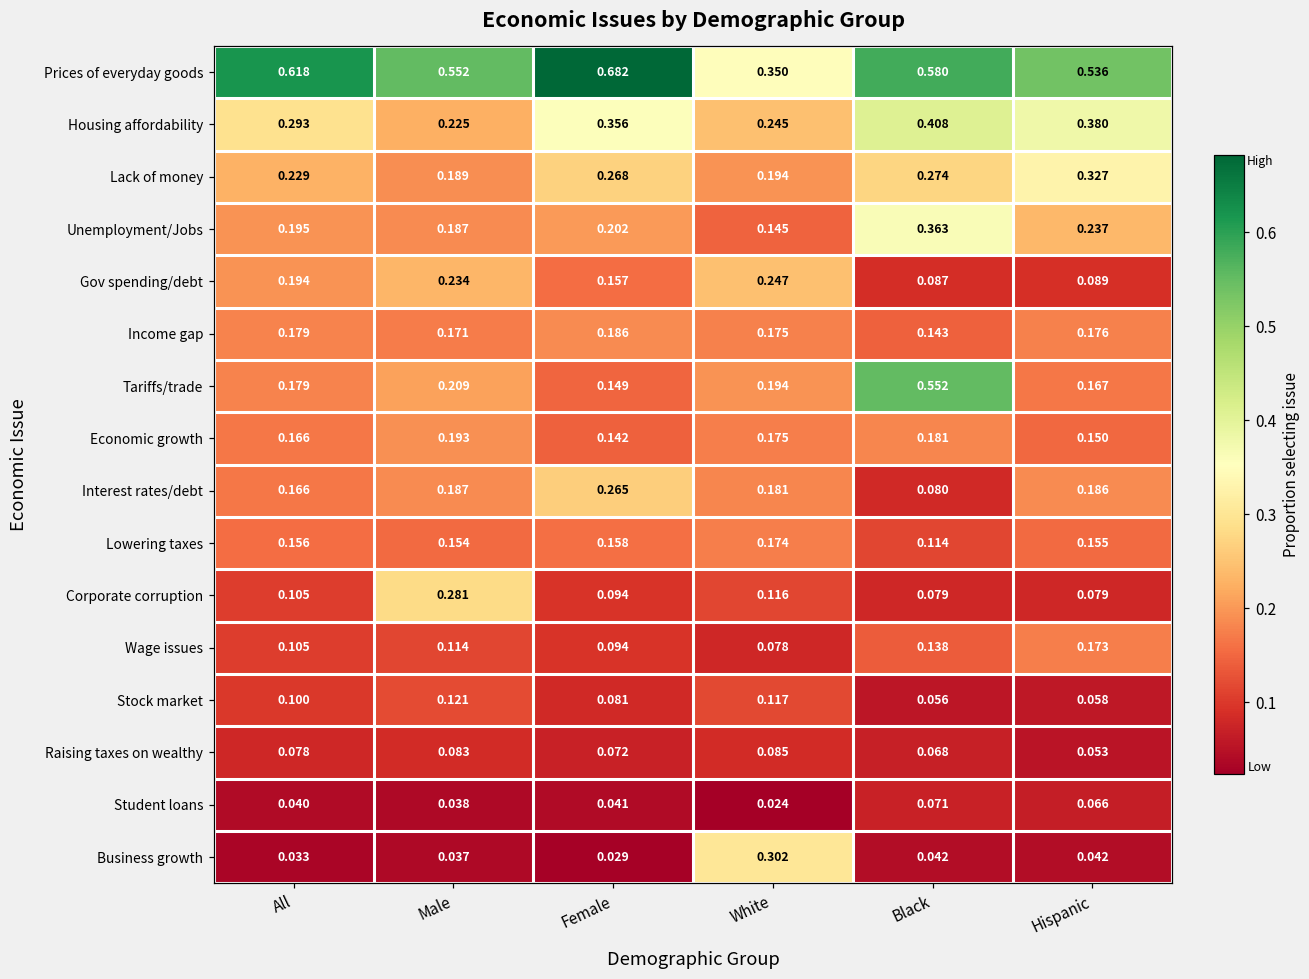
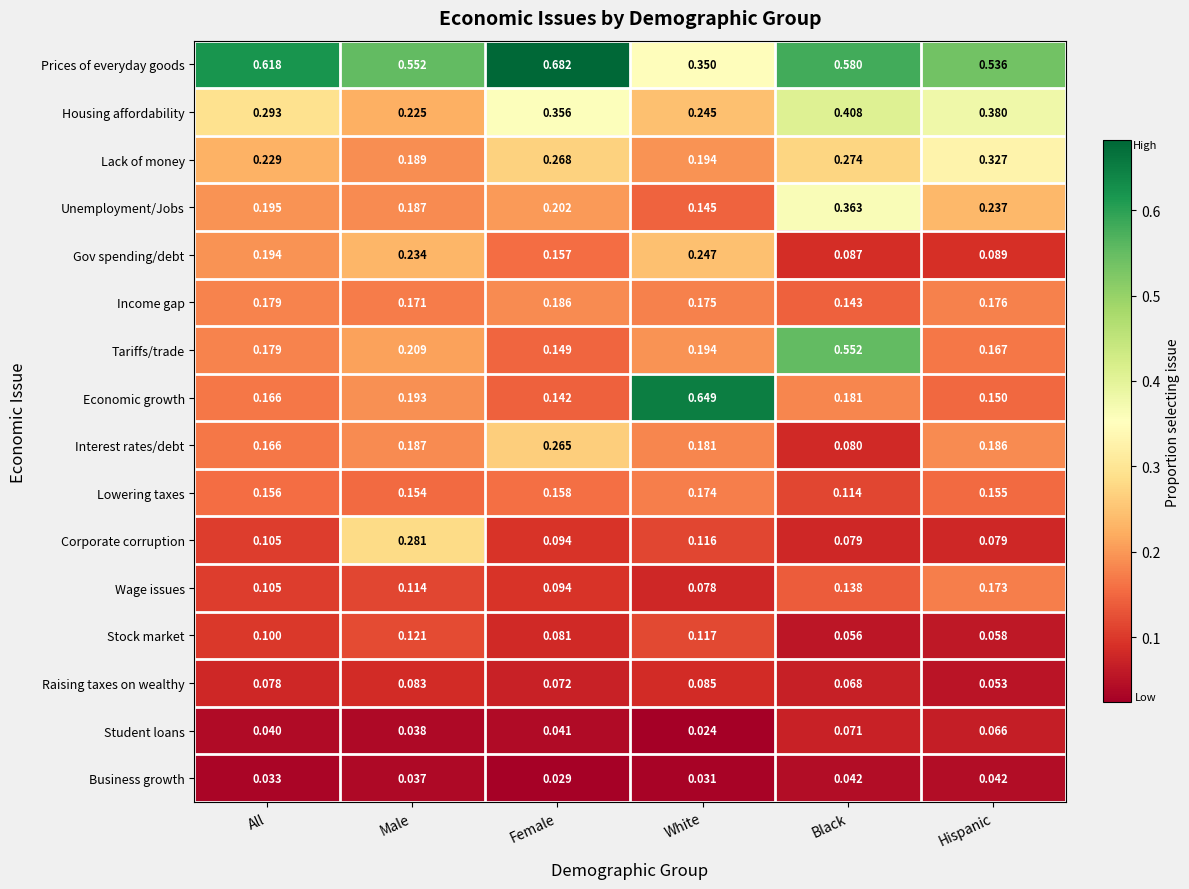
Economic growth, White: 0.175 -> 0.649
Business growth, White: 0.302 -> 0.031
